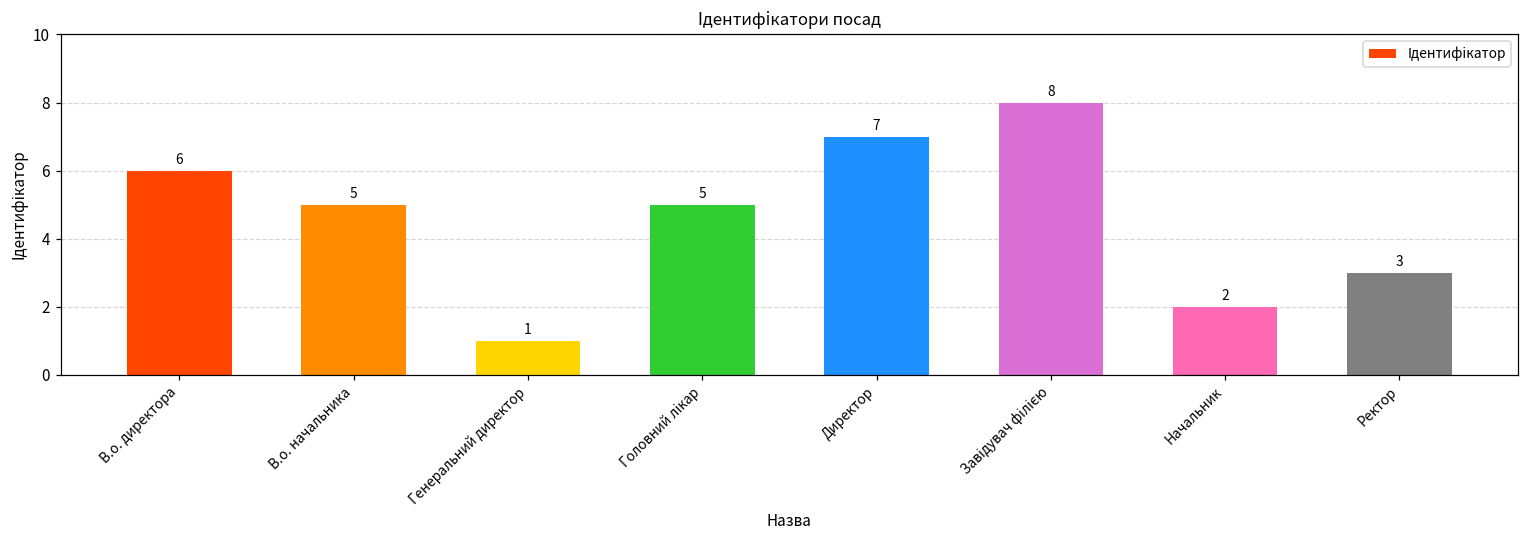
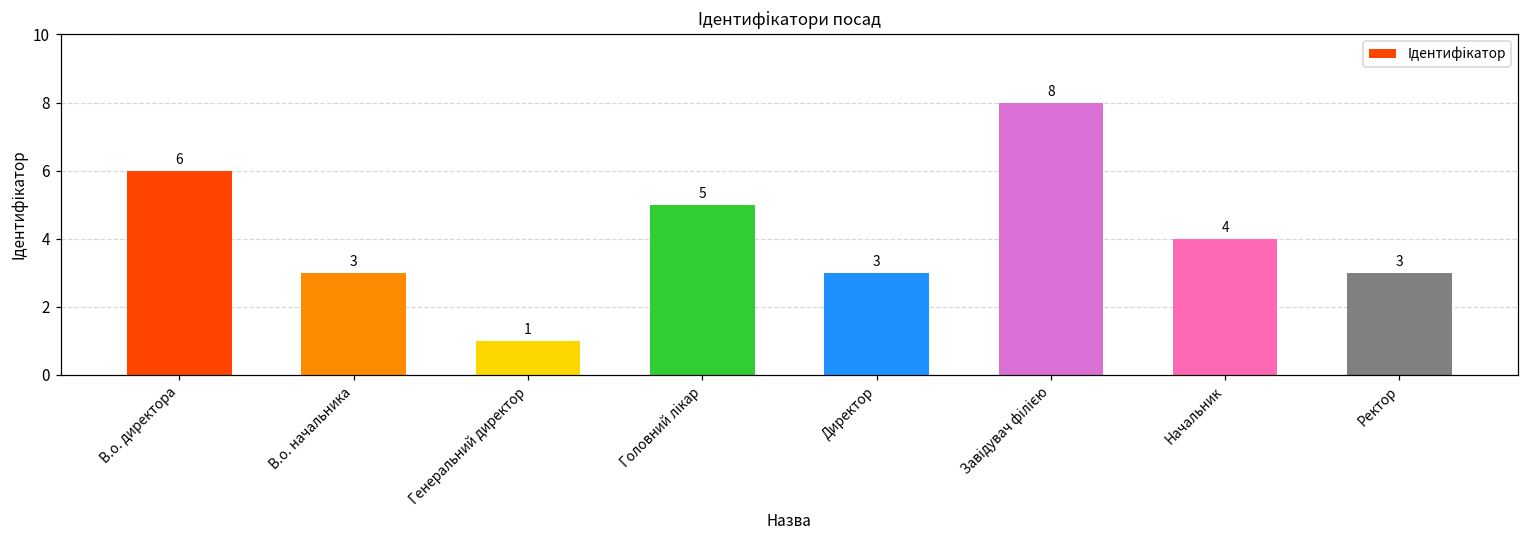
В.о. начальника: 5 -> 3
Директор: 7 -> 3
Начальник: 2 -> 4
